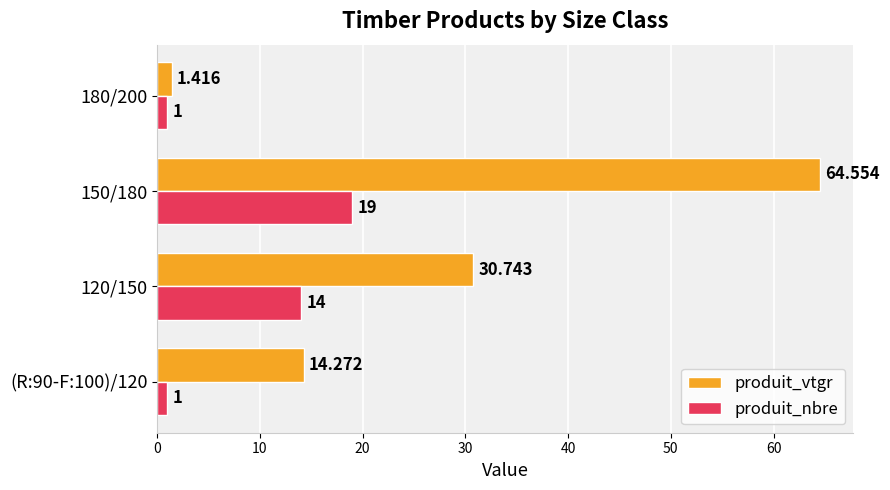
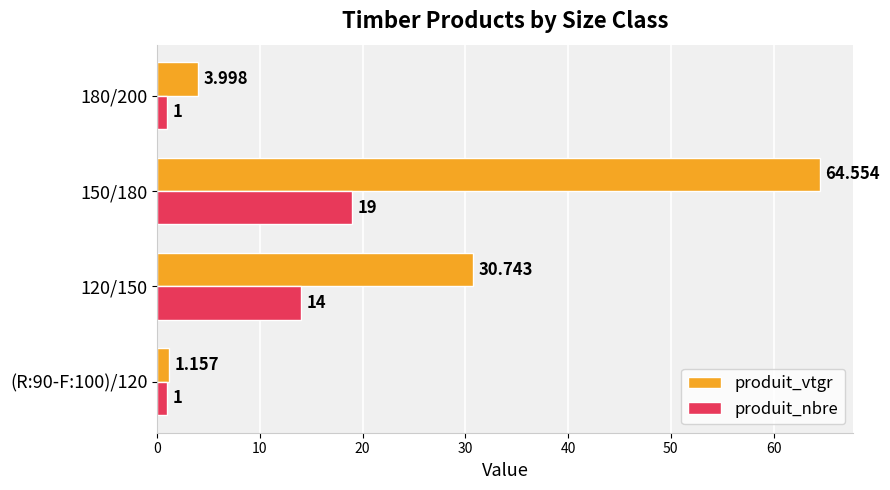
produit_vtgr, 180/200: 1.416 -> 3.998
produit_vtgr, (R:90-F:100)/120: 14.272 -> 1.157
